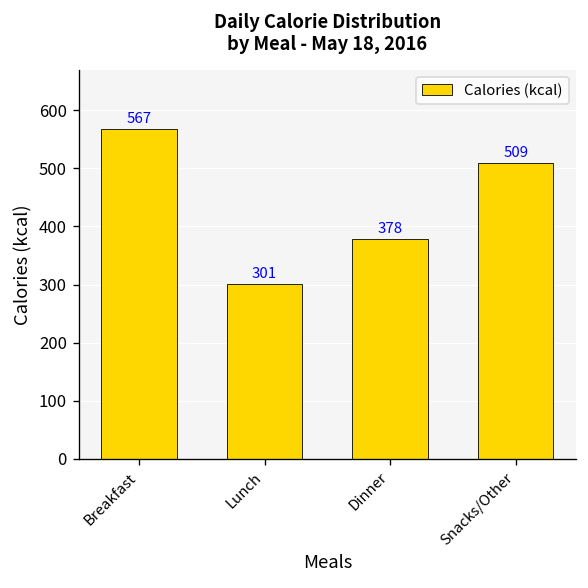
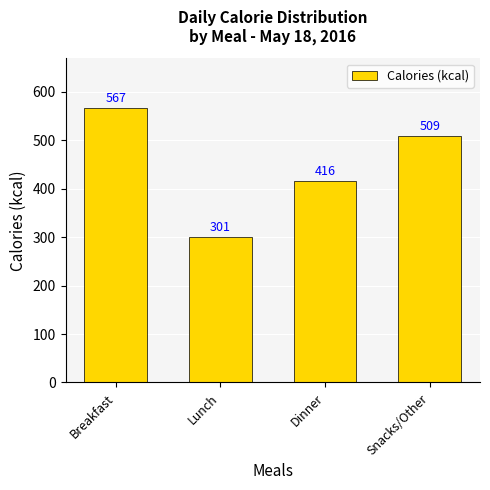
Dinner: 378 -> 416
